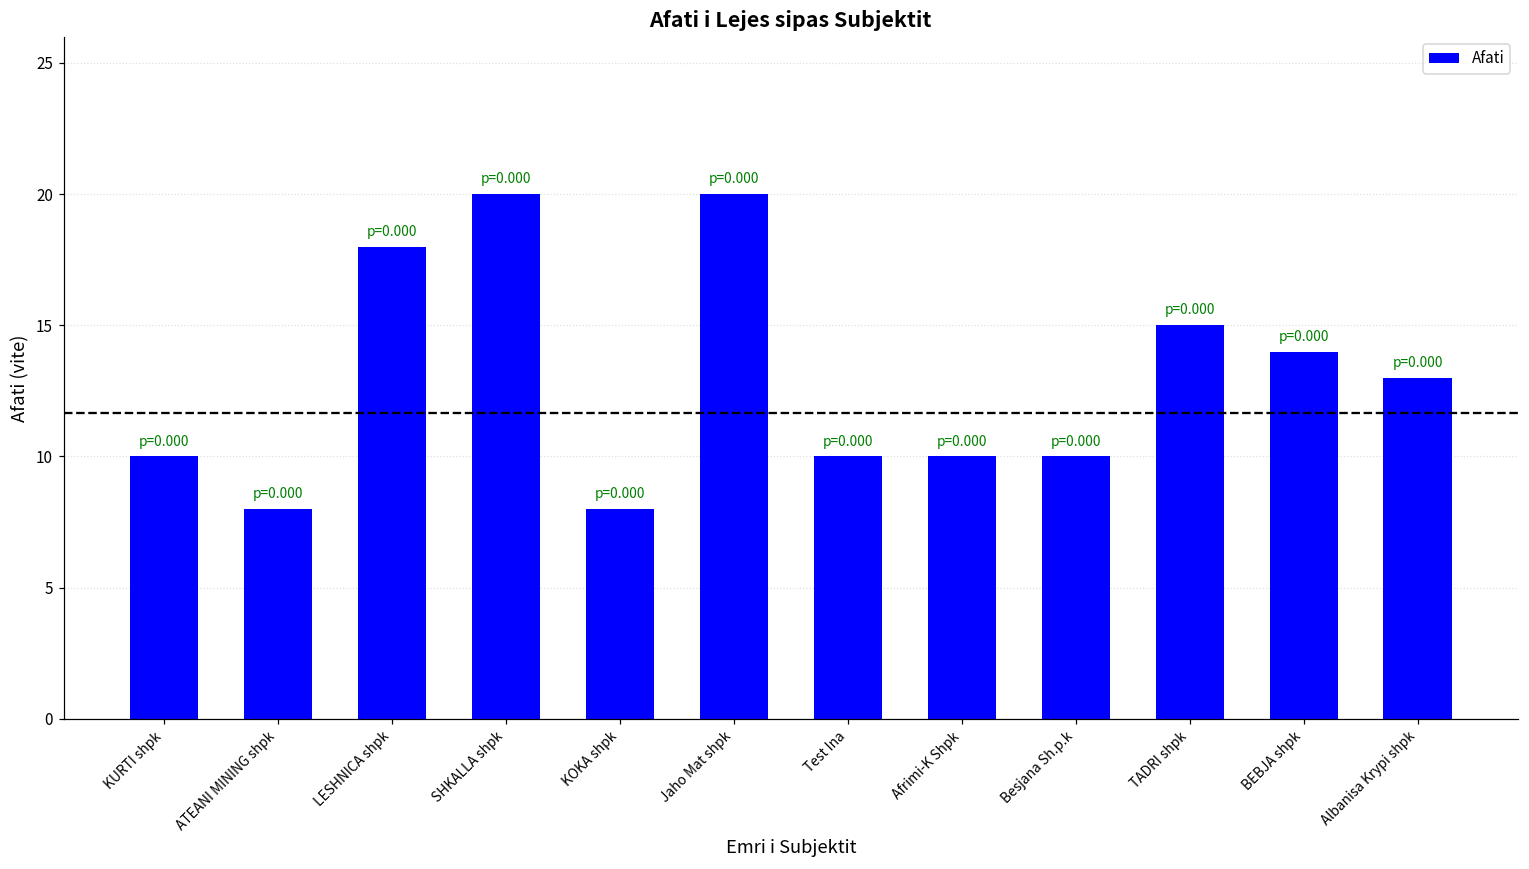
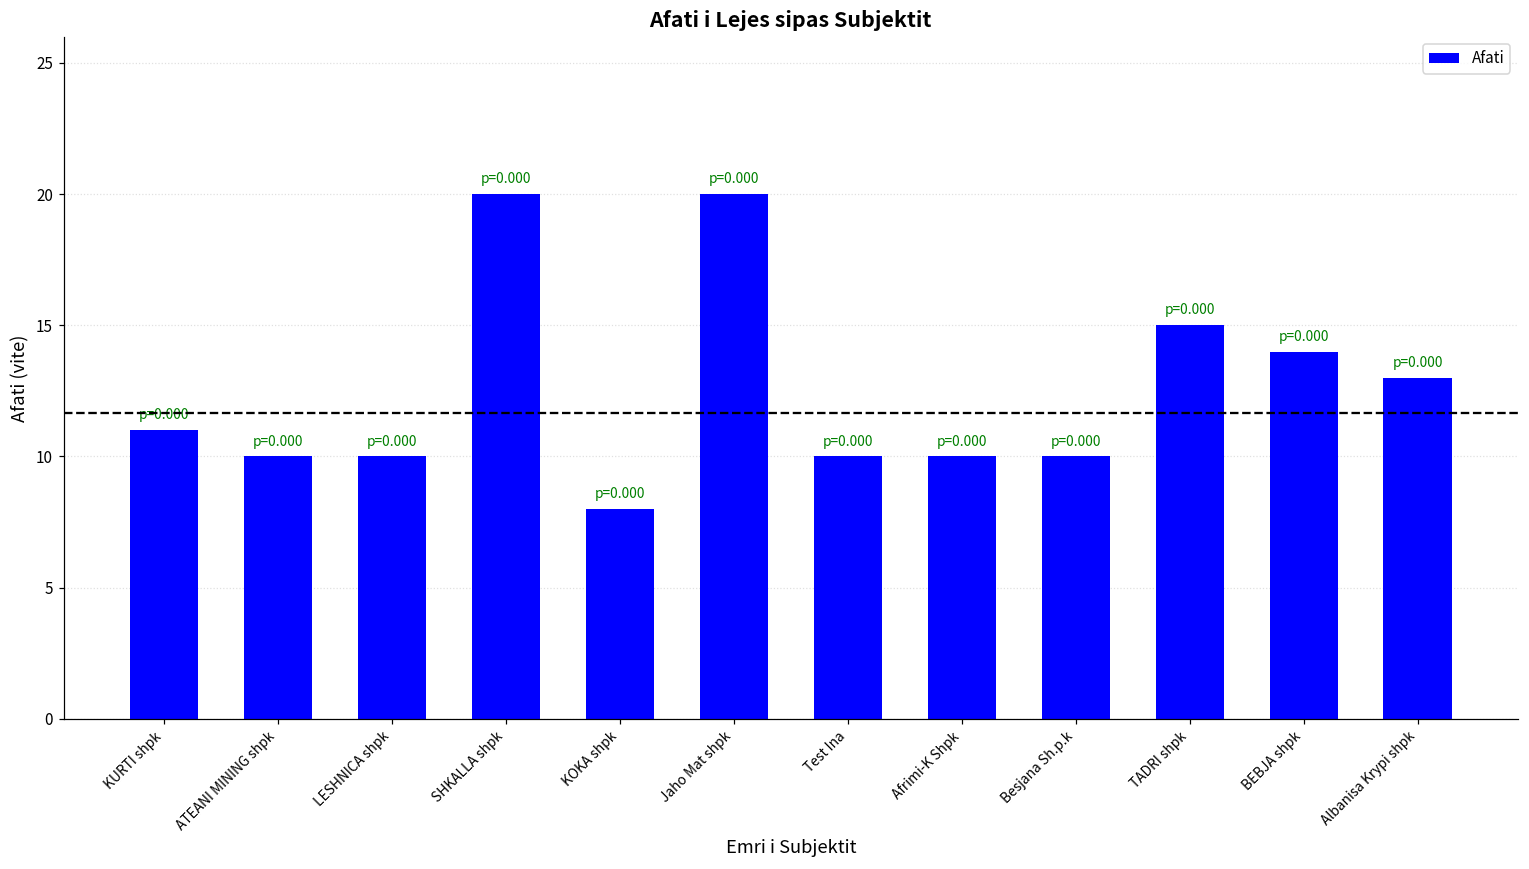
KURTI shpk: 10 -> 11
ATEANI MINING shpk: 8 -> 10
LESHNICA shpk: 18 -> 10
